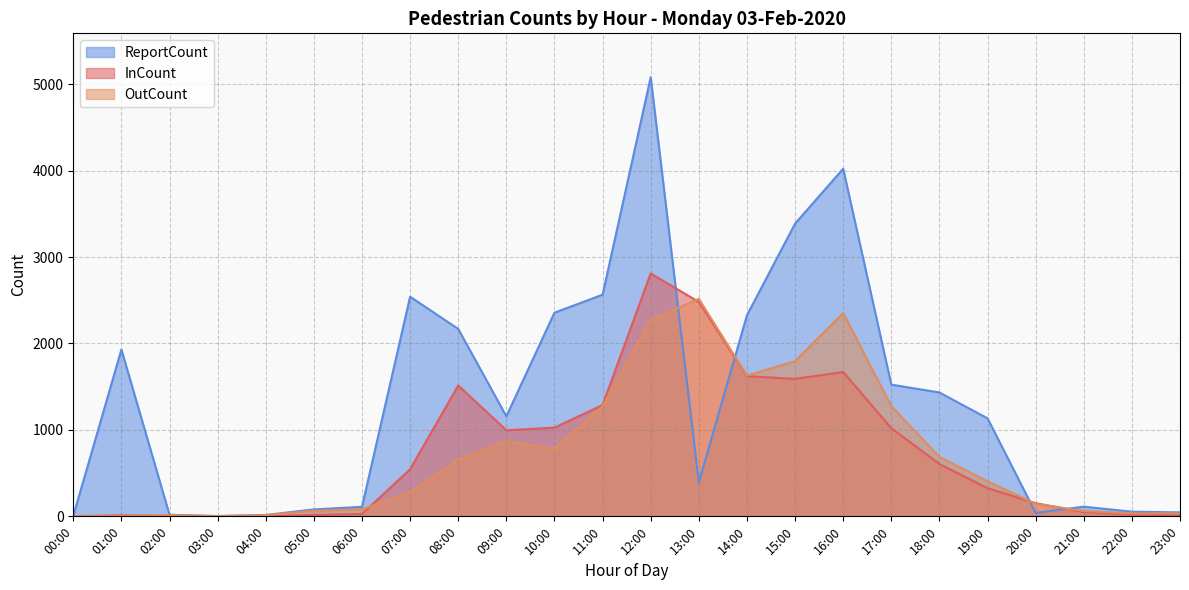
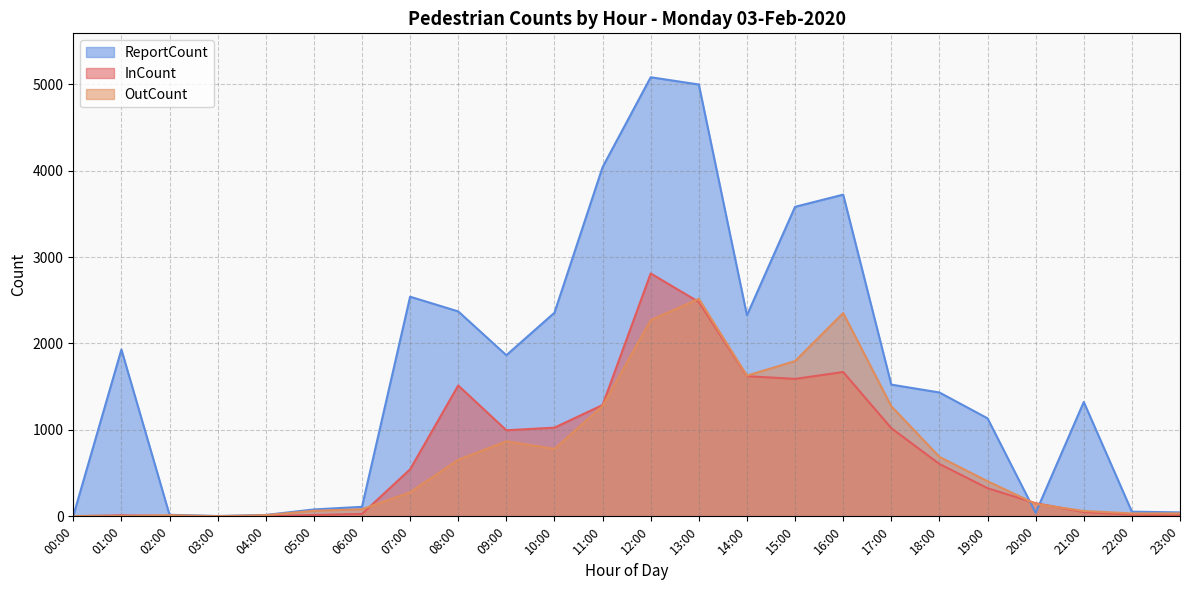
ReportCount, 08:00: 2200 -> 2400
ReportCount, 09:00: 1200 -> 1900
ReportCount, 11:00: 2600 -> 4000
ReportCount, 13:00: 400 -> 5000
ReportCount, 15:00: 3400 -> 3600
ReportCount, 16:00: 4000 -> 3700
ReportCount, 21:00: 100 -> 1300
